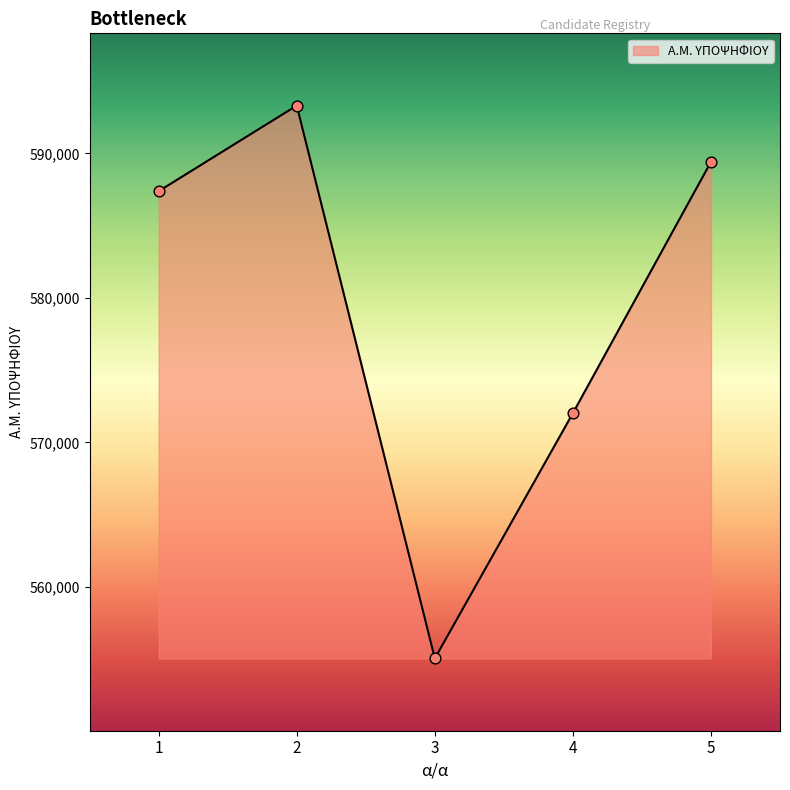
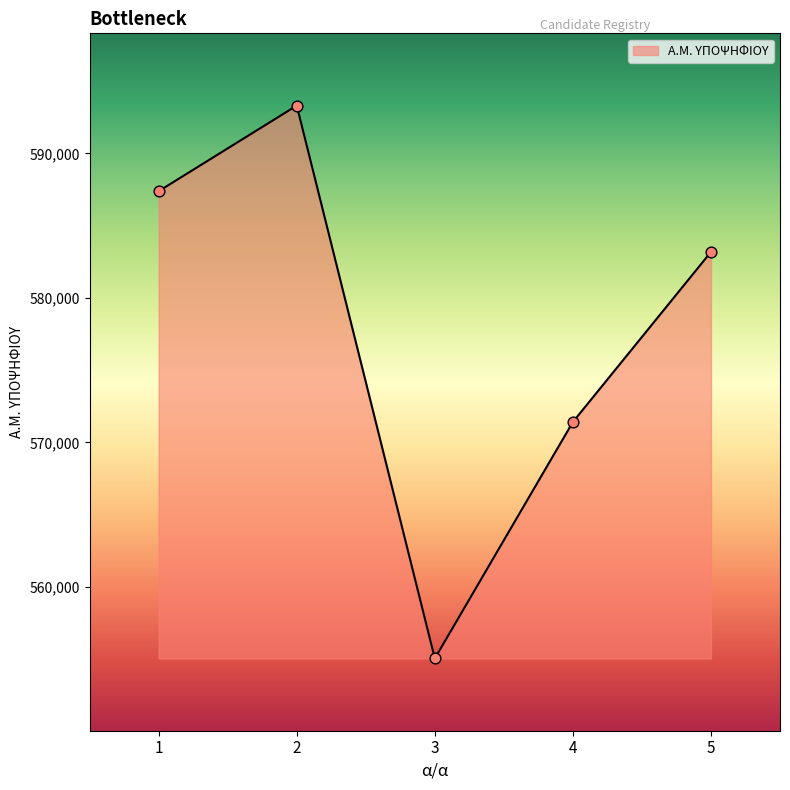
4: 572,000 -> 571,400
5: 589,400 -> 583,200
